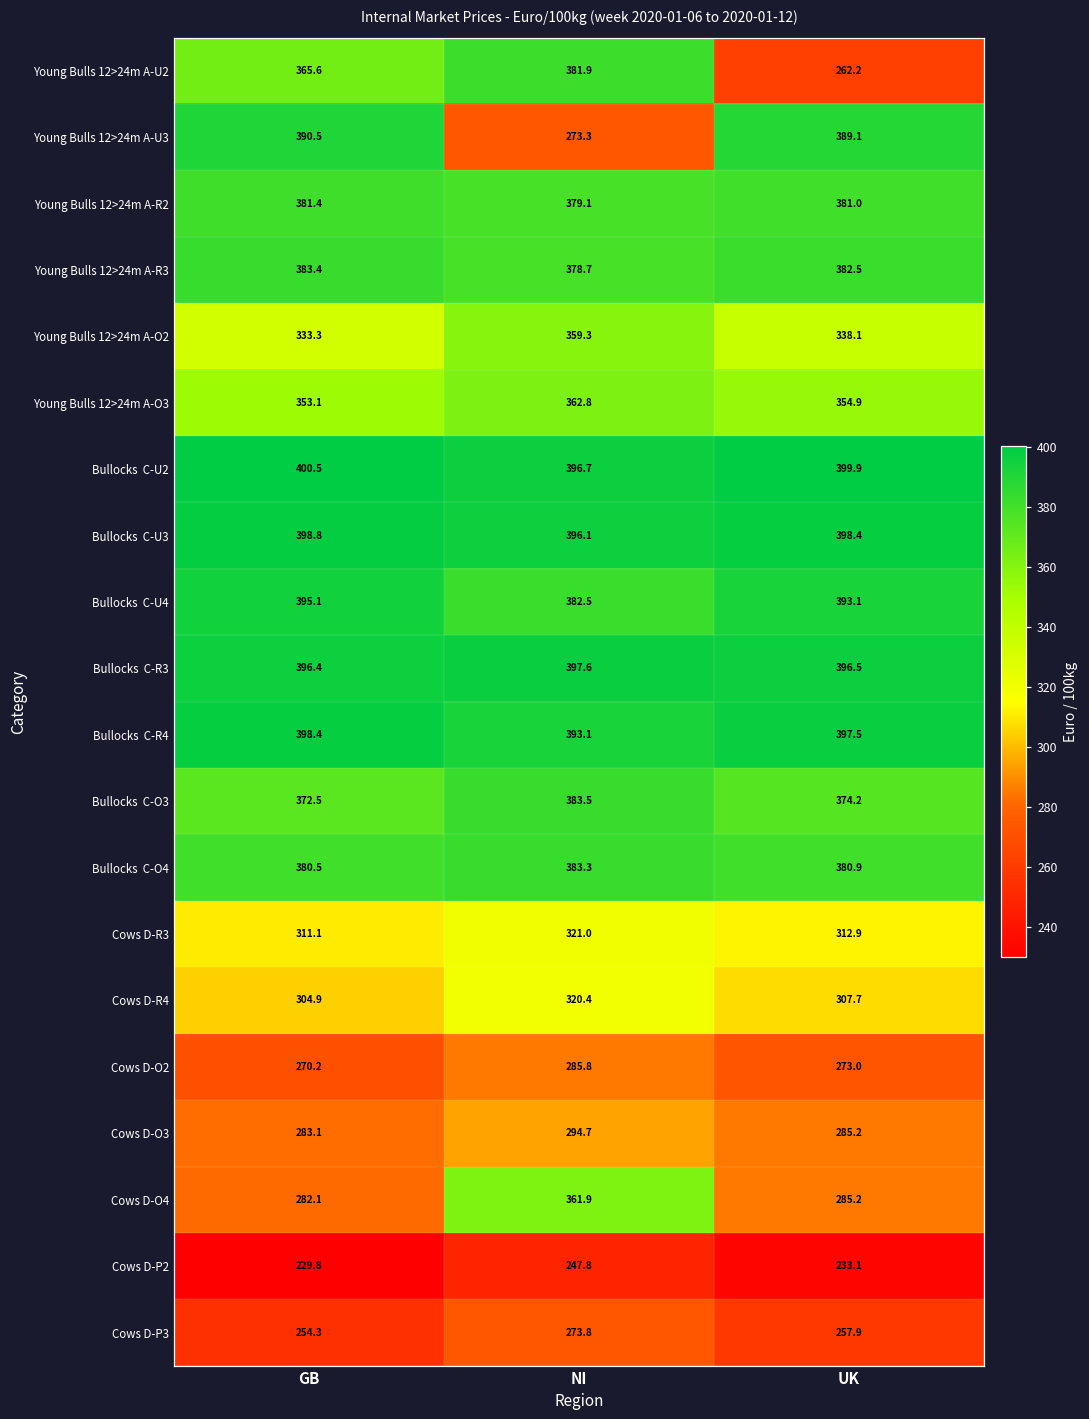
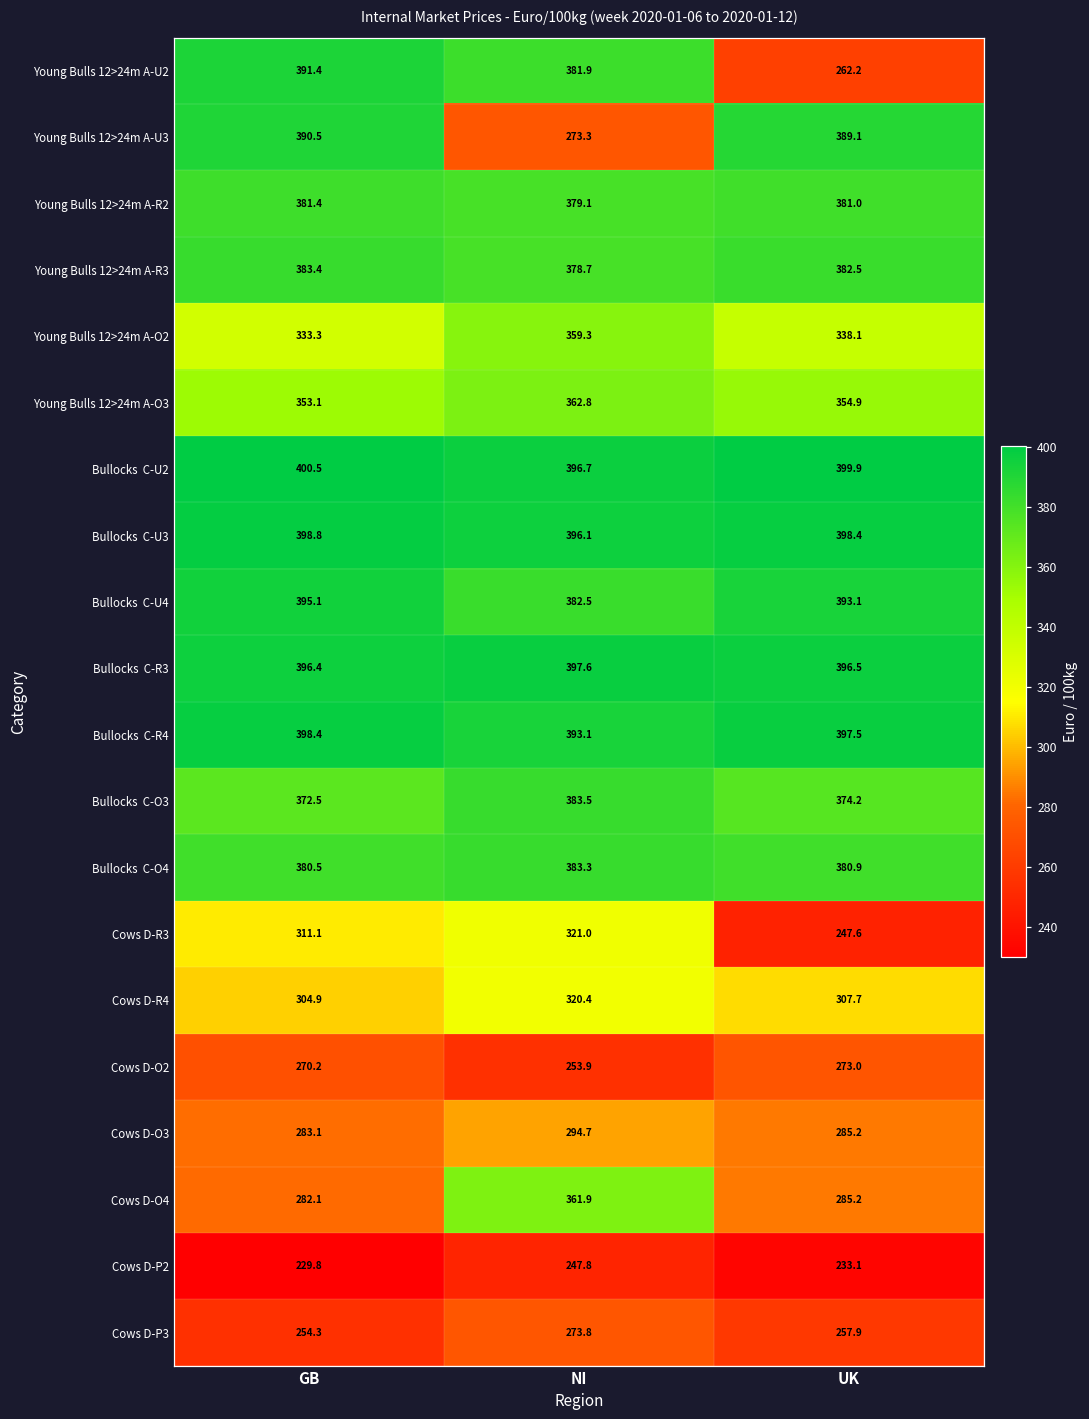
Young Bulls 12>24m A-U2, GB: 365.6 -> 391.4
Cows D-R3, UK: 312.9 -> 247.6
Cows D-O2, NI: 285.8 -> 253.9
